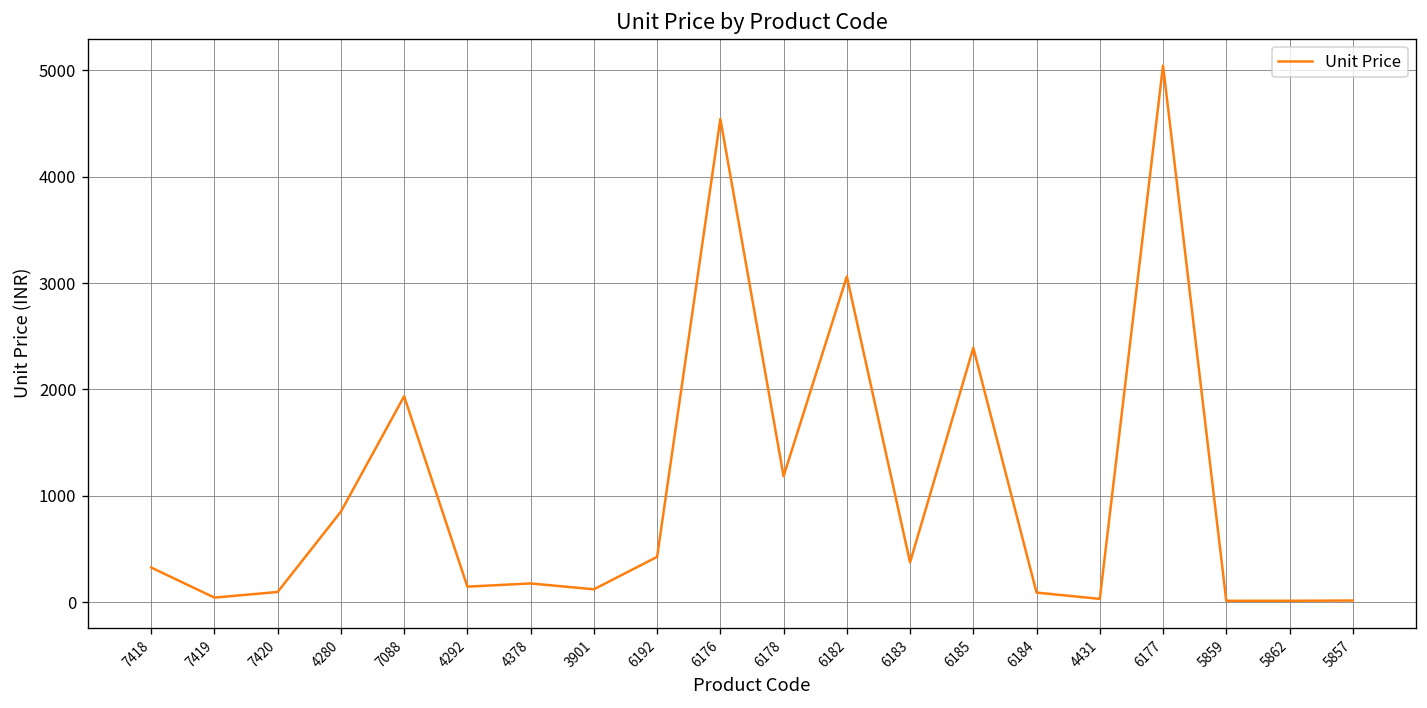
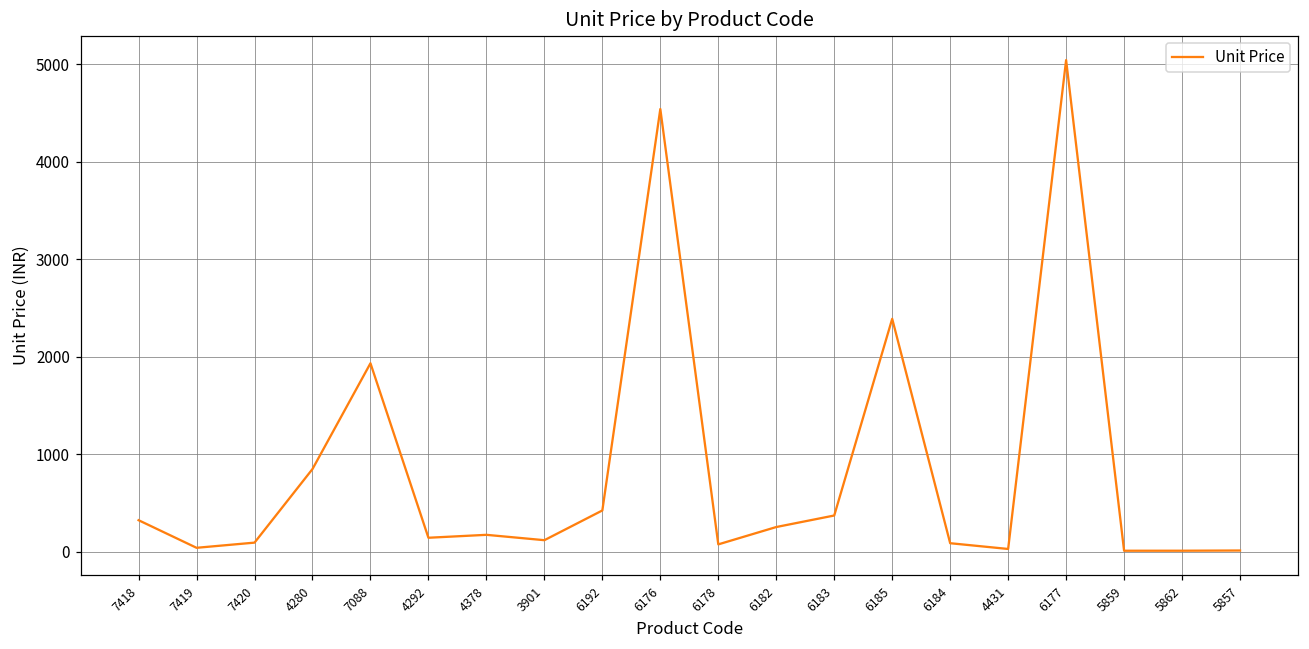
6178: 1200 -> 100
6182: 3100 -> 300
